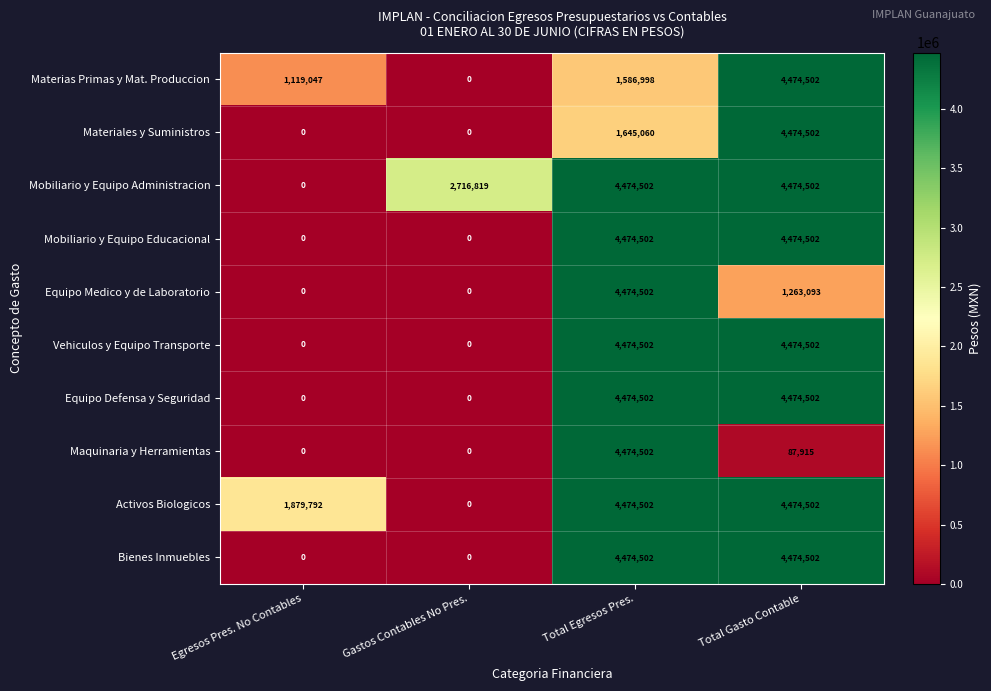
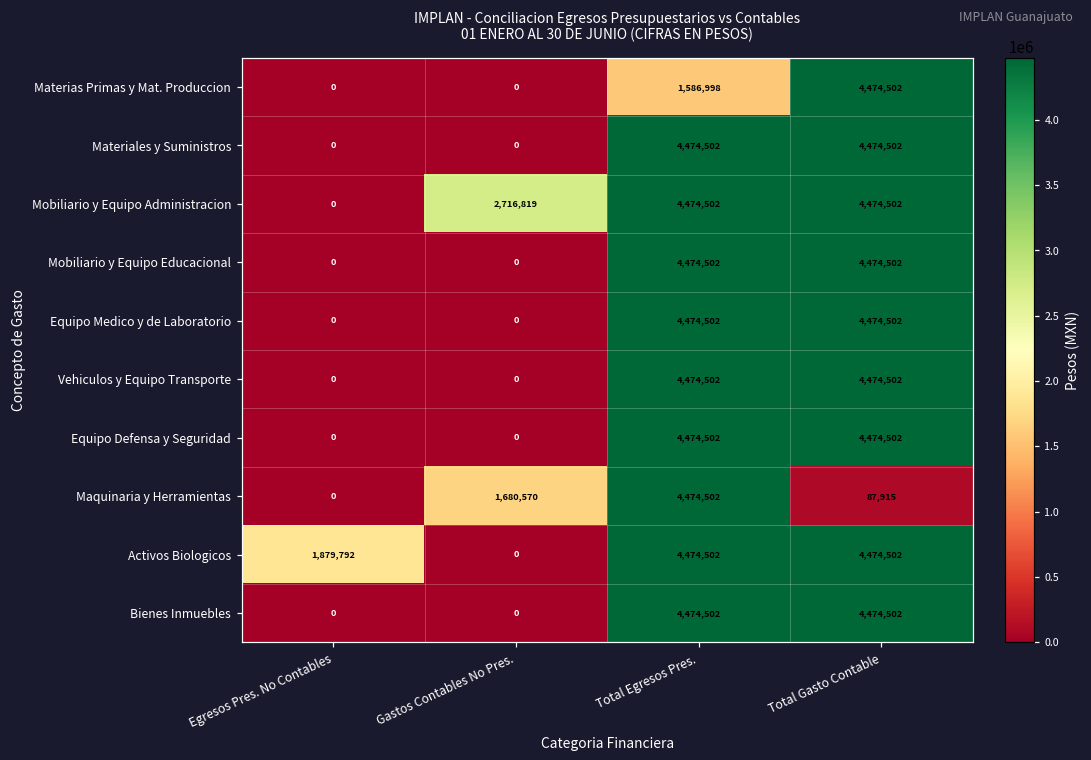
Materias Primas y Mat. Produccion, Egresos Pres. No Contables: 1,119,047 -> 0
Materiales y Suministros, Total Egresos Pres.: 1,645,060 -> 4,474,502
Equipo Medico y de Laboratorio, Total Gasto Contable: 1,263,093 -> 4,474,502
Maquinaria y Herramientas, Gastos Contables No Pres.: 0 -> 1,680,570
